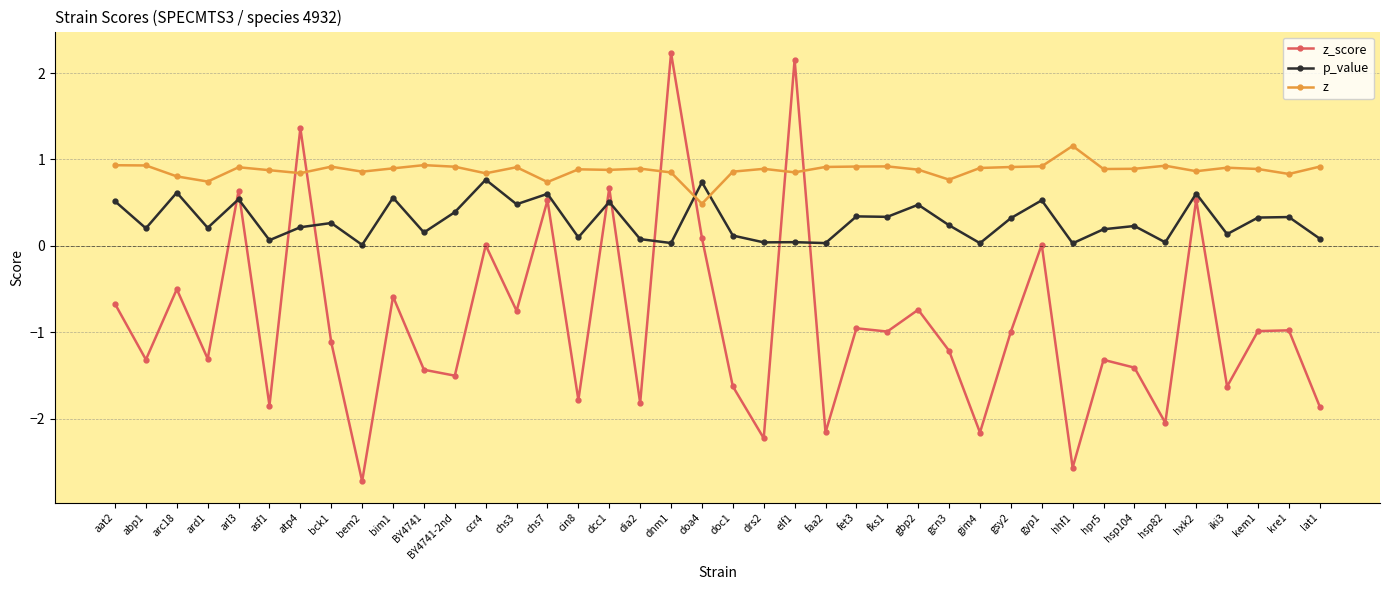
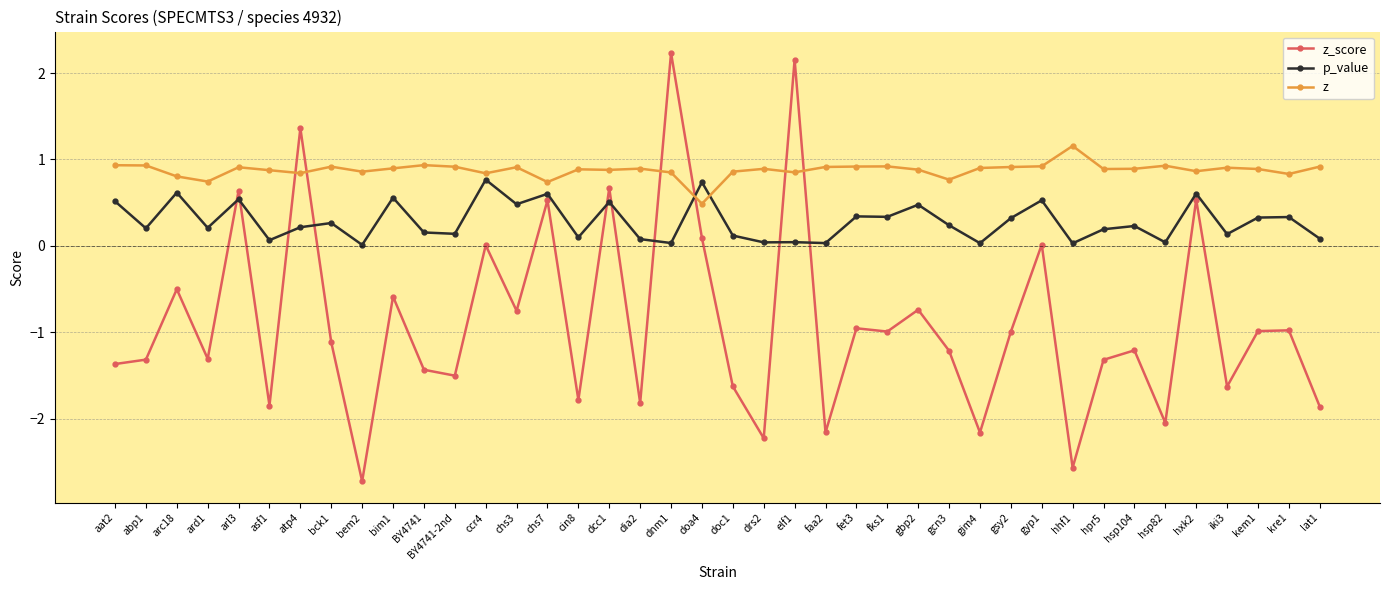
z_score, aat2: -0.7 -> -1.4
p_value, BY4741-2nd: 0.4 -> 0.1
z_score, hsp104: -1.4 -> -1.2
